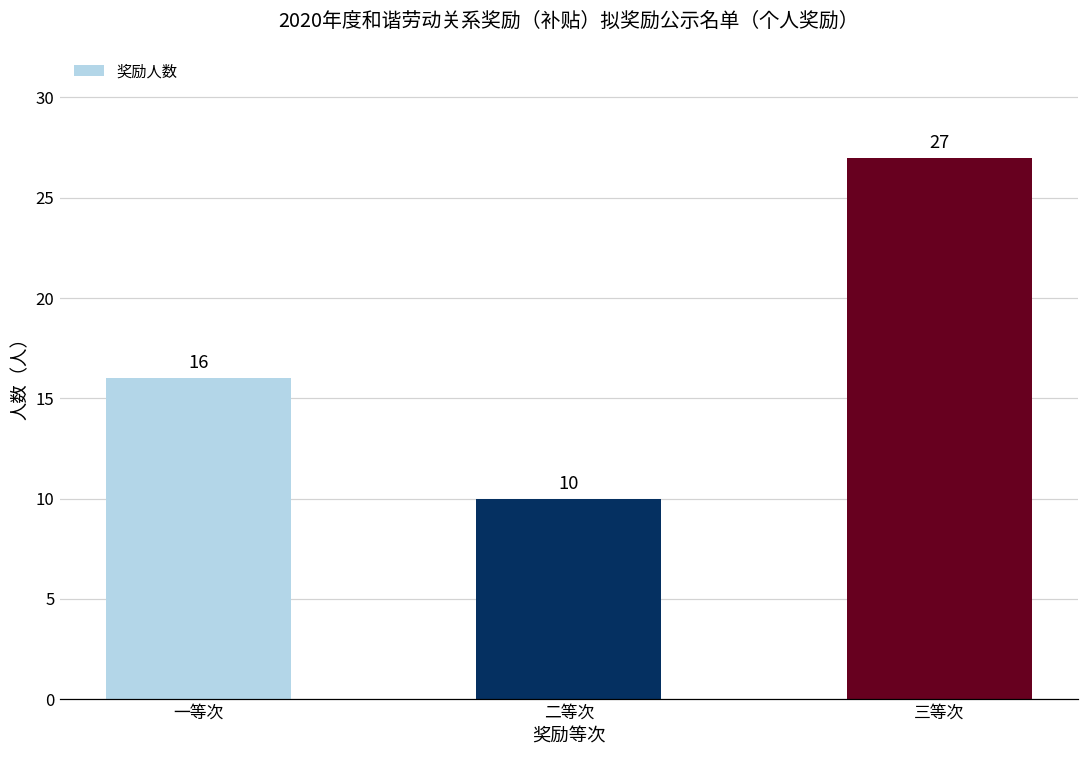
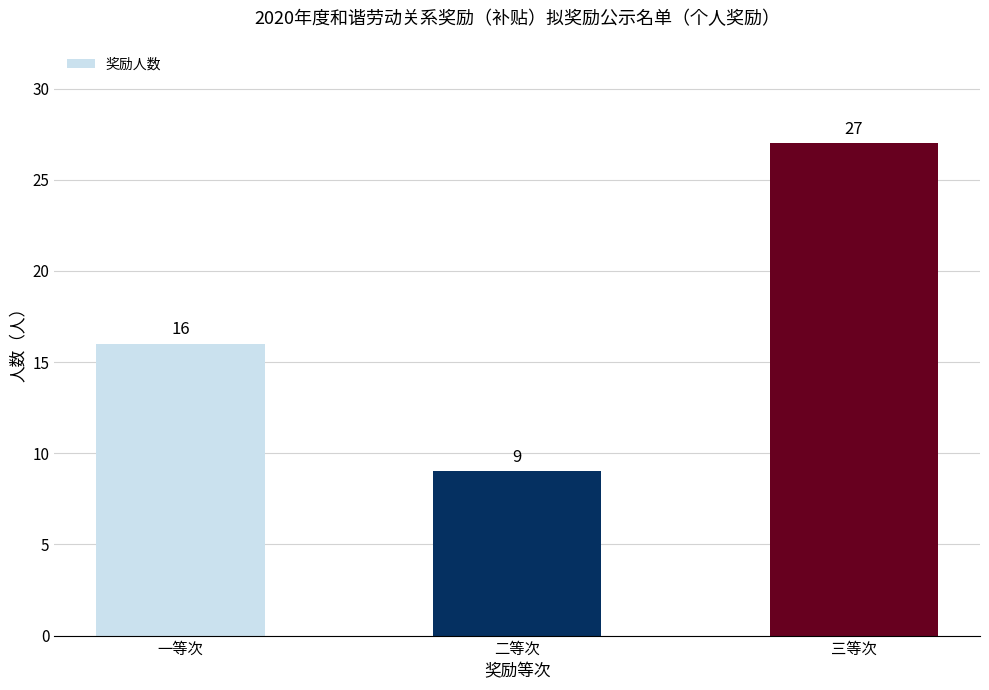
二等次: 10 -> 9
